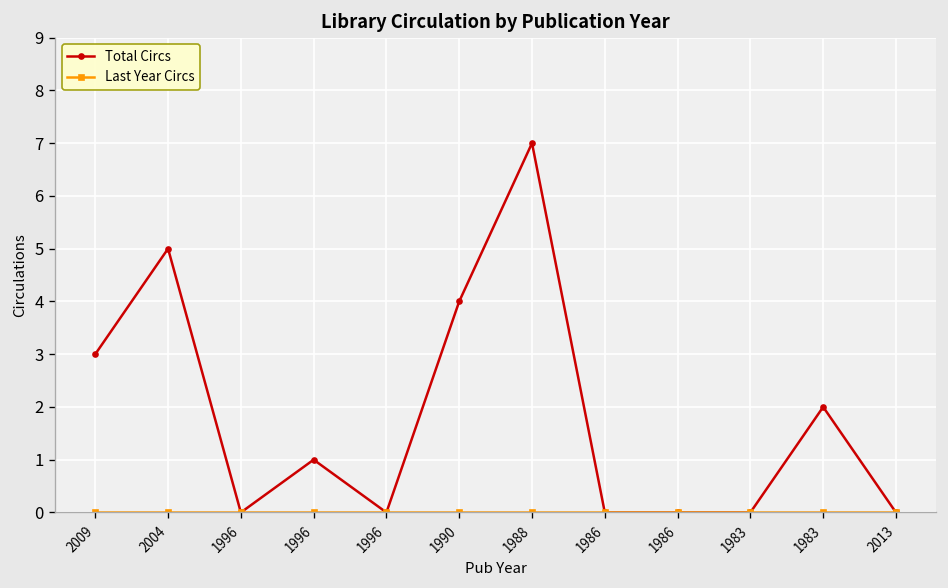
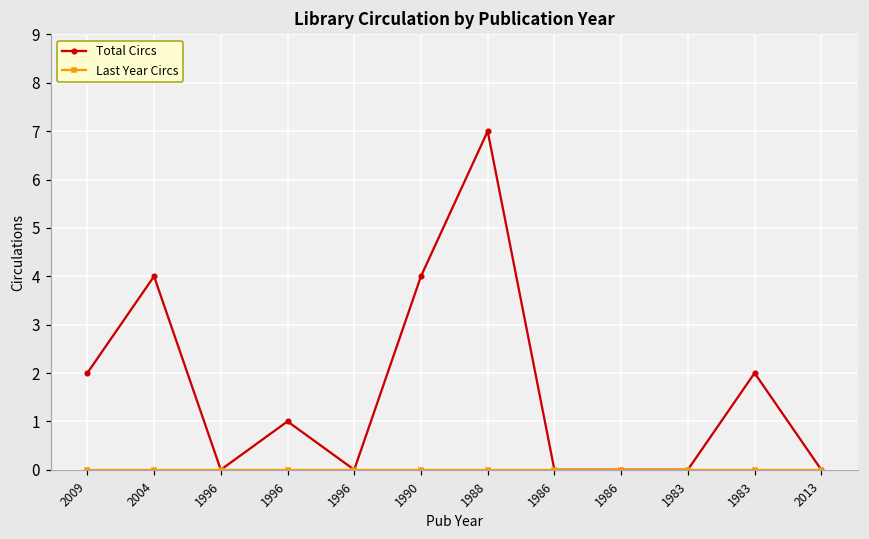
Total Circs, 2009: 3 -> 2
Total Circs, 2004: 5 -> 4
